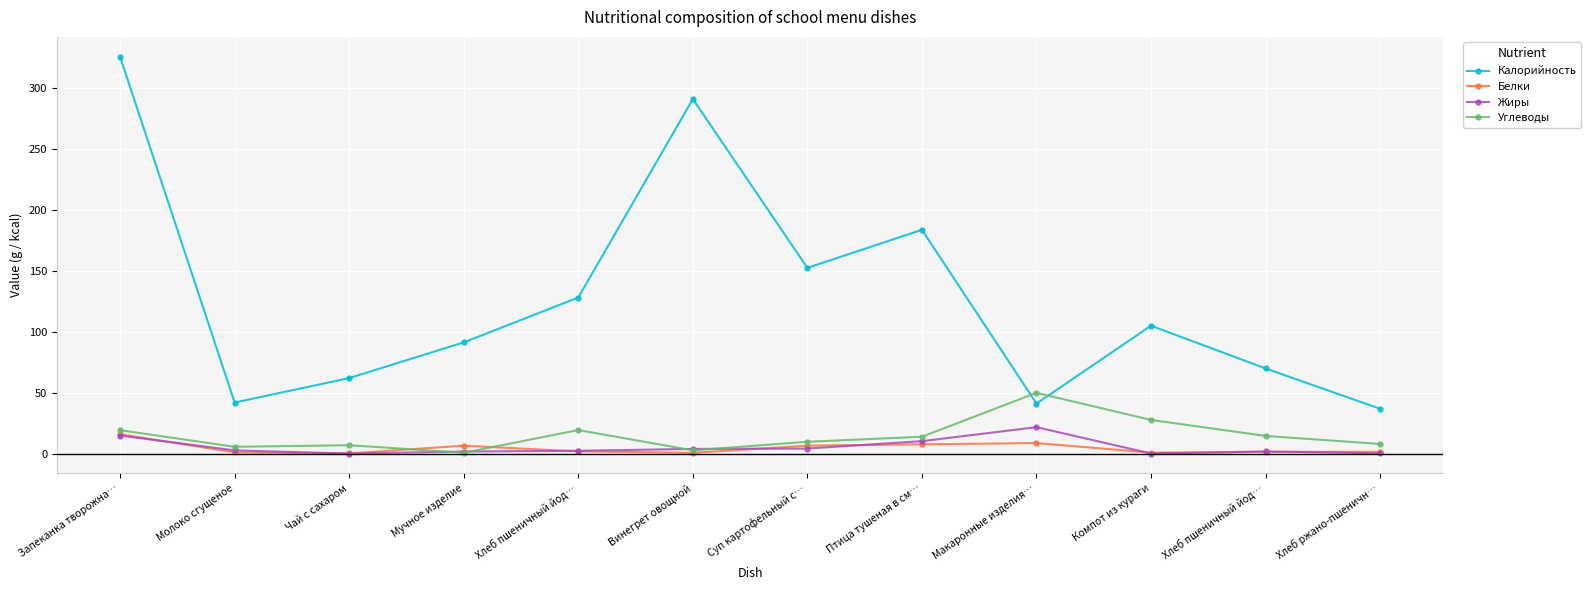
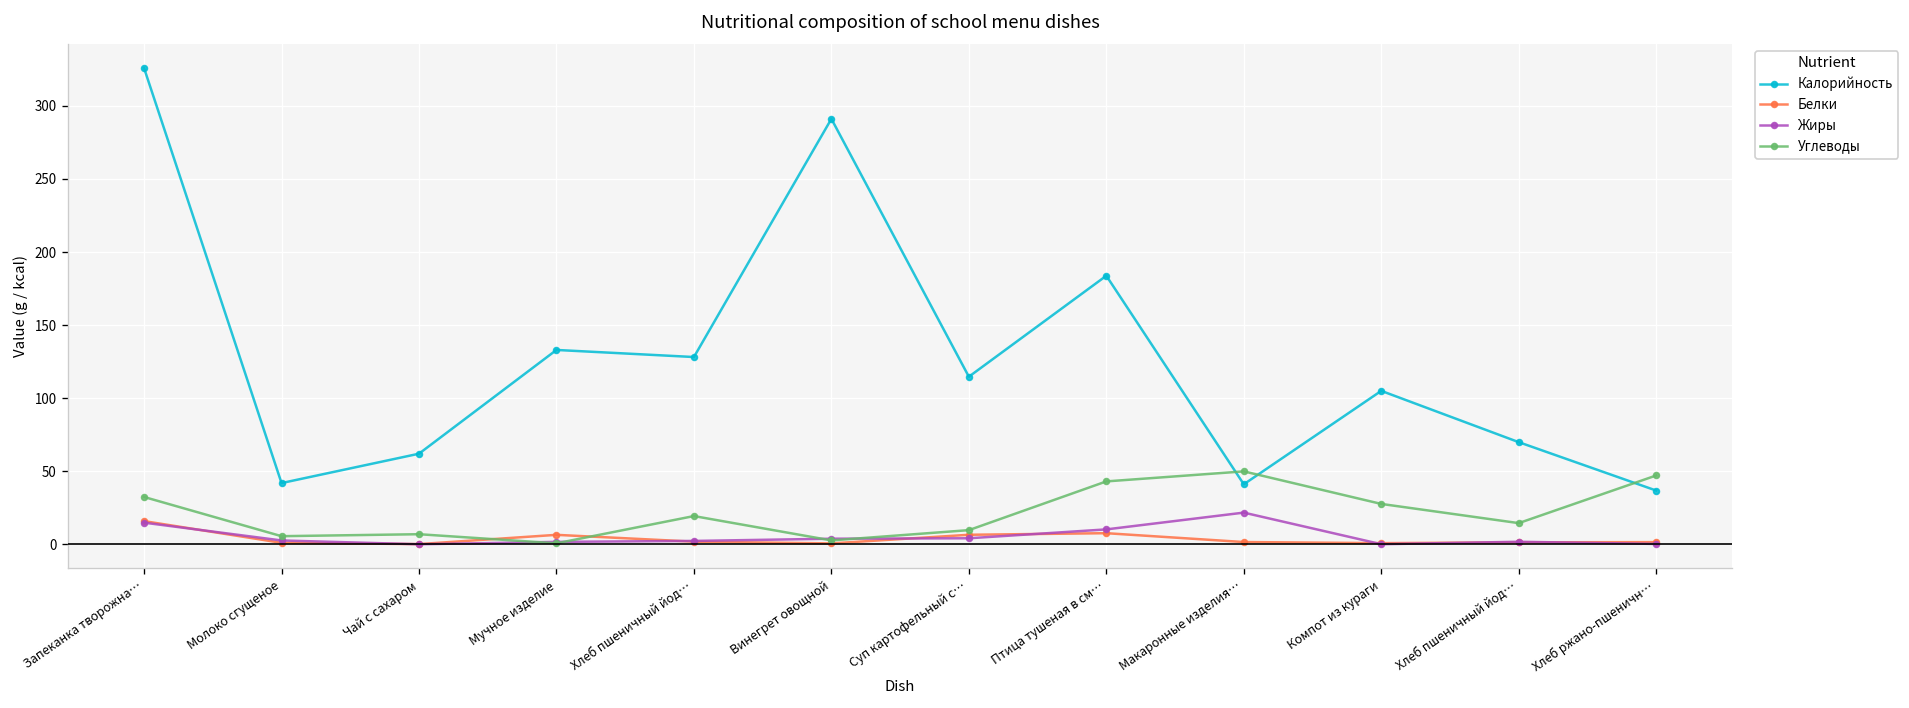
Углеводы, Запеканка творожна…: 19 -> 32
Калорийность, Мучное изделие: 91 -> 133
Калорийность, Суп картофельный с…: 153 -> 115
Углеводы, Птица тушеная в см…: 14 -> 43
Белки, Макаронные изделия…: 9 -> 2
Углеводы, Хлеб ржано-пшеничн…: 8 -> 47
